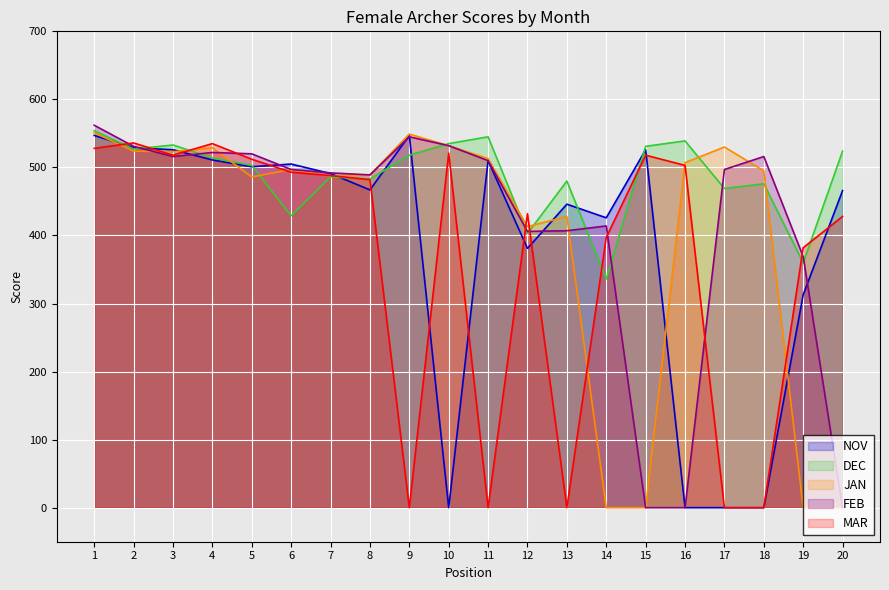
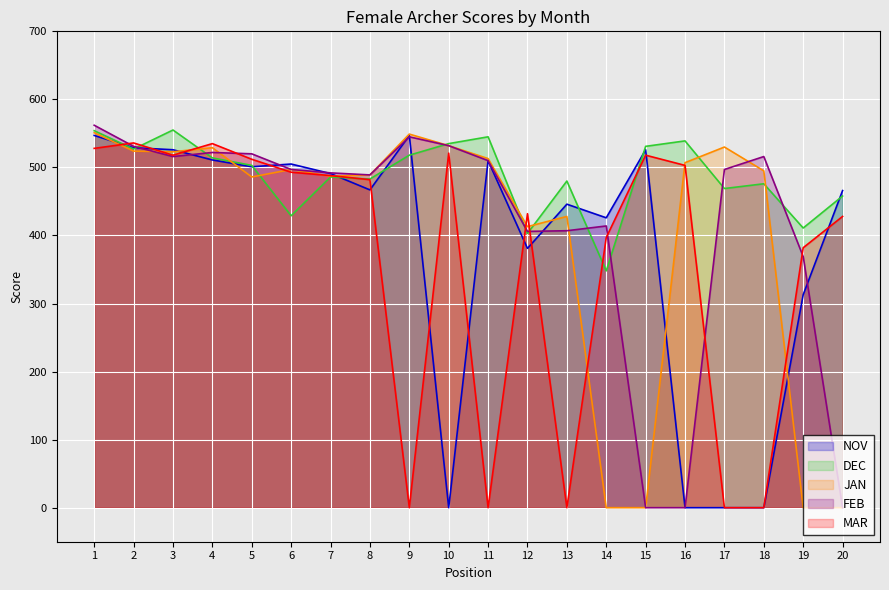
DEC, 3: 530 -> 560
DEC, 14: 340 -> 350
DEC, 19: 360 -> 410
DEC, 20: 520 -> 460
